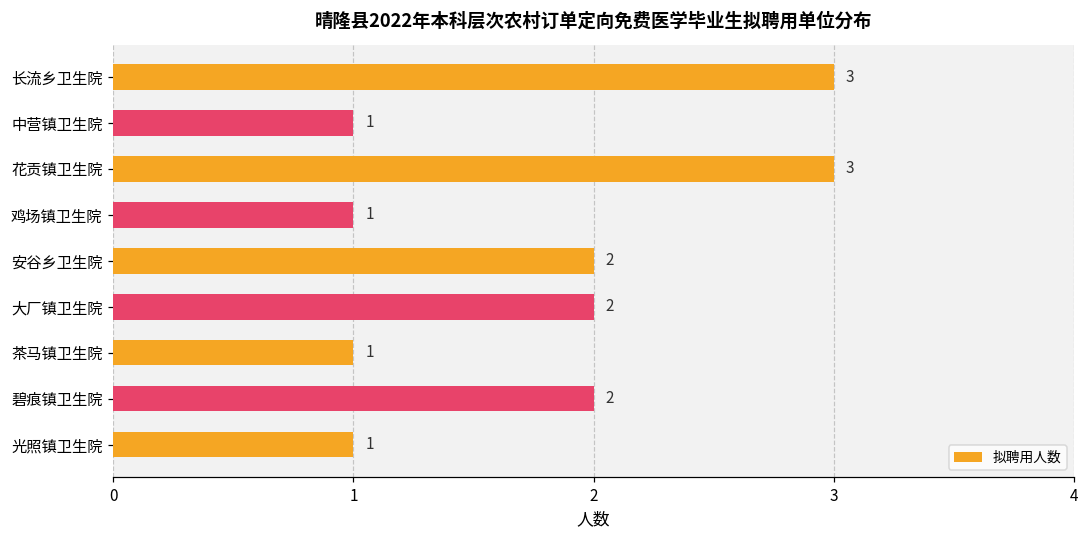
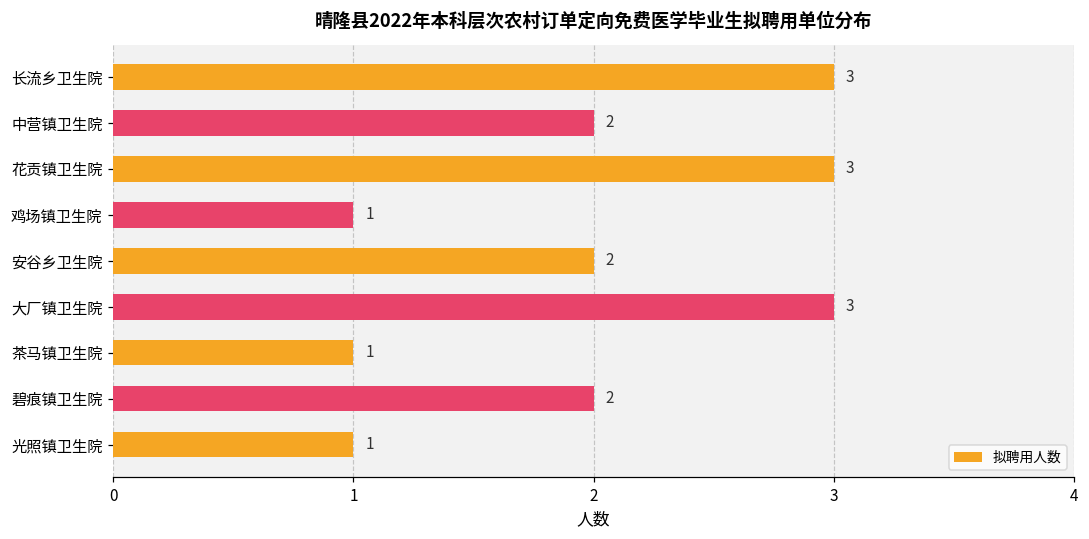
中营镇卫生院: 1 -> 2
大厂镇卫生院: 2 -> 3
